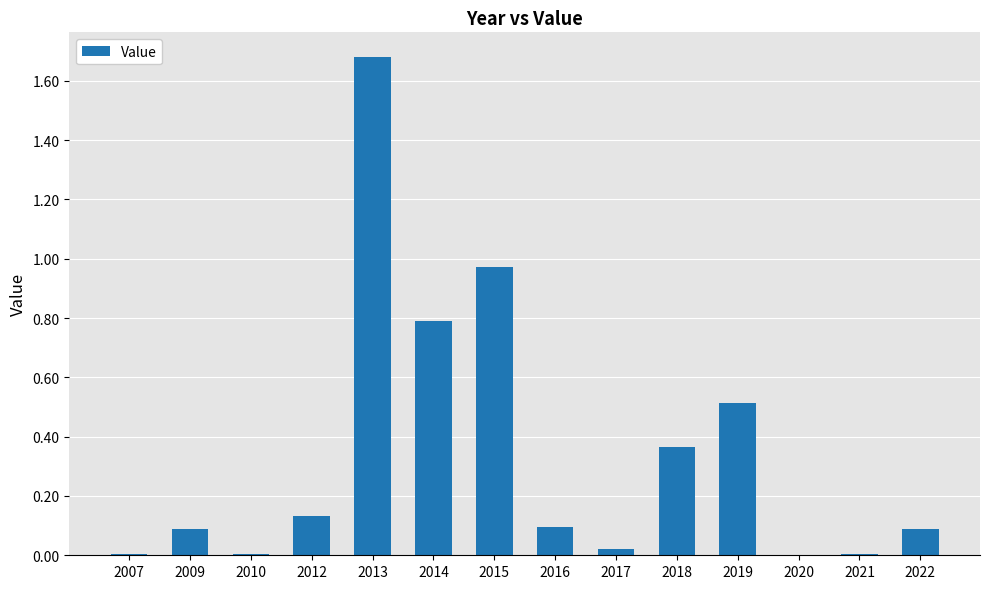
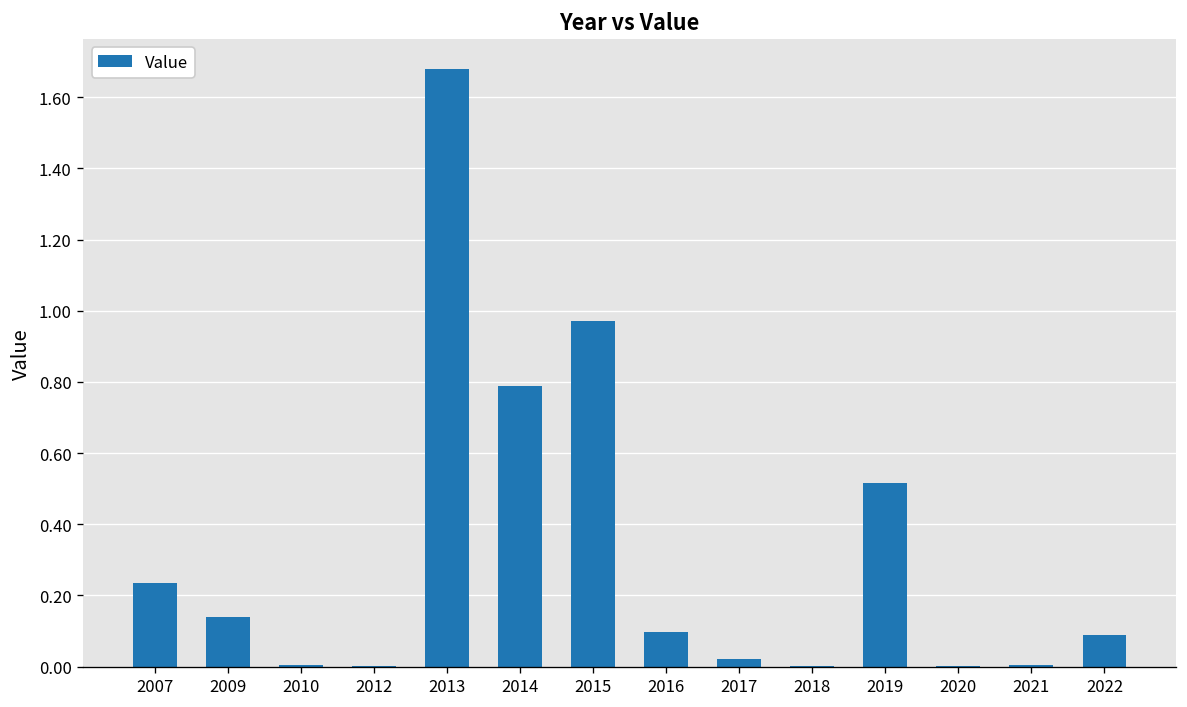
2007: 0.01 -> 0.23
2009: 0.09 -> 0.14
2012: 0.13 -> 0.00
2018: 0.37 -> 0.00
